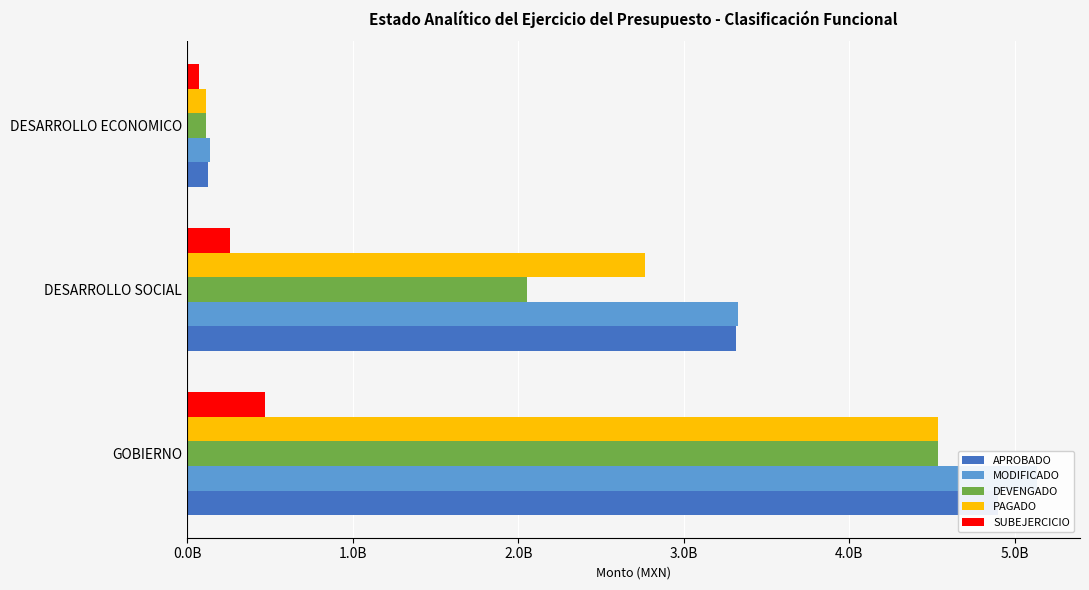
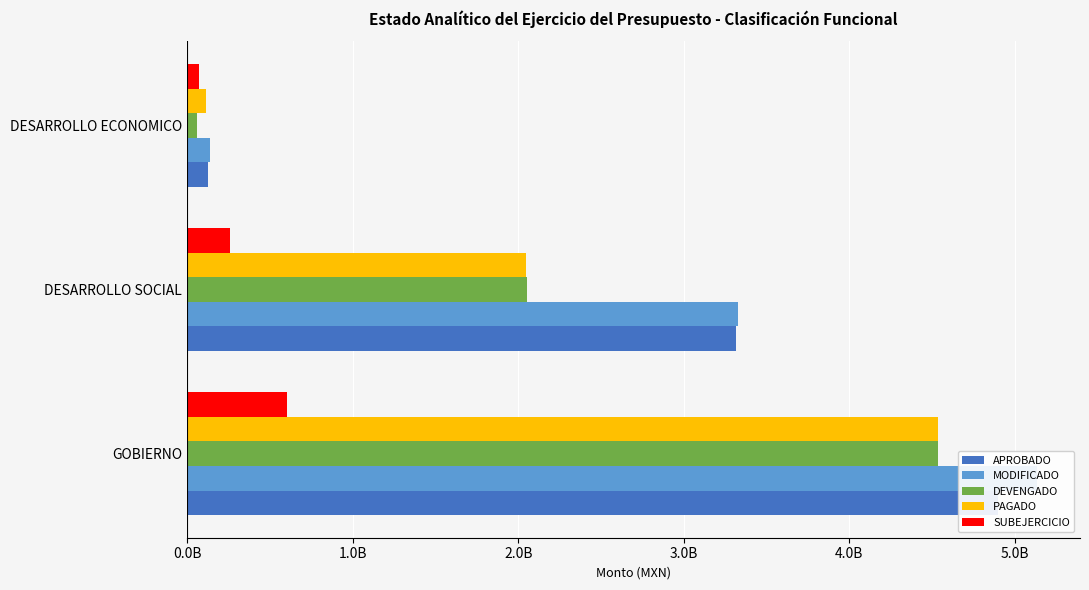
DEVENGADO, DESARROLLO ECONOMICO: 110000000 -> 60000000
PAGADO, DESARROLLO SOCIAL: 2760000000 -> 2050000000
SUBEJERCICIO, GOBIERNO: 470000000 -> 600000000
